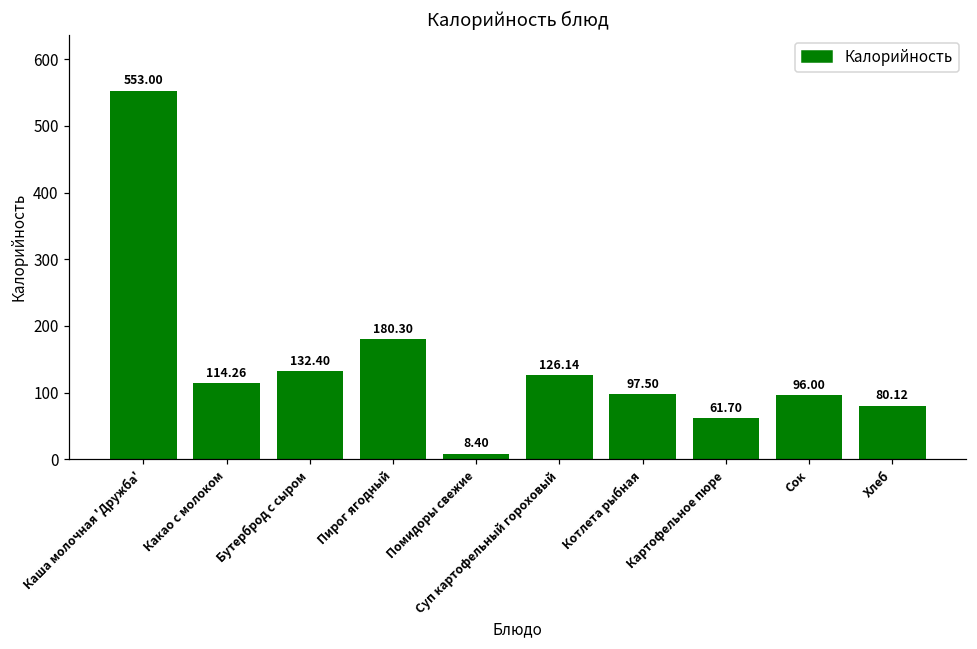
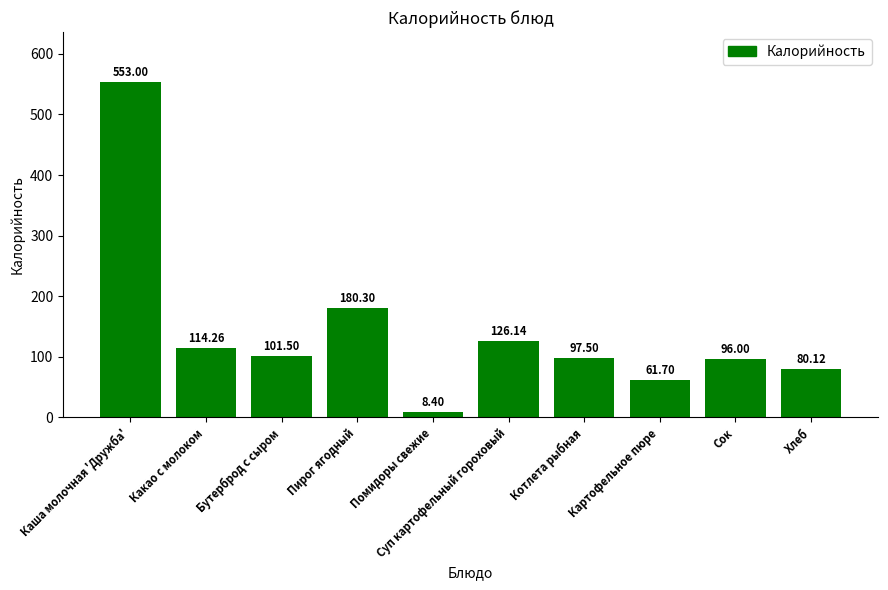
Бутерброд с сыром: 132.40 -> 101.50
